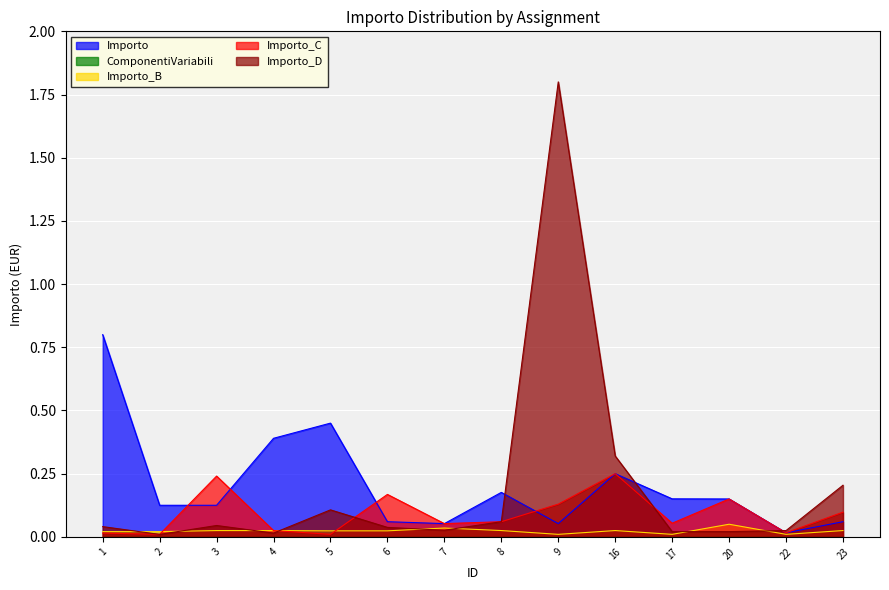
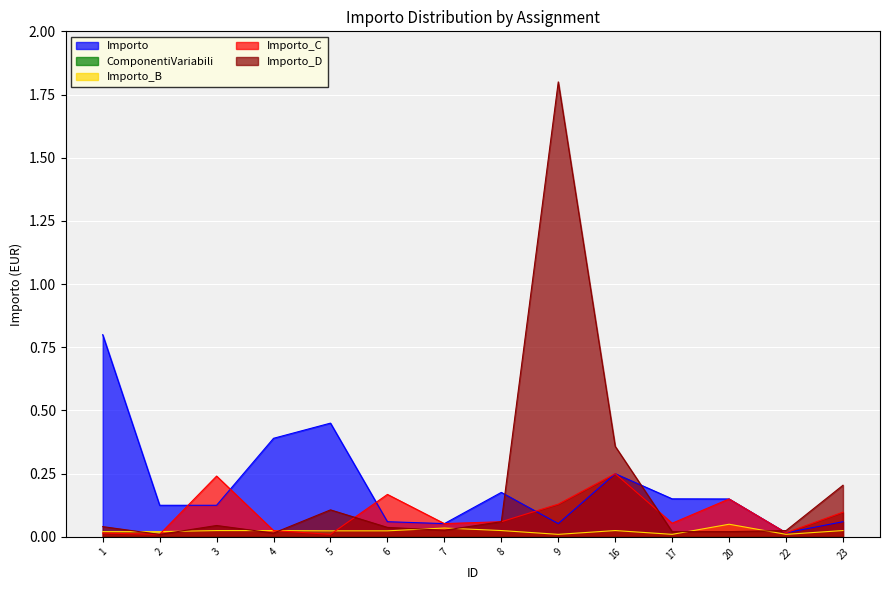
Importo_D, 16: 0.32 -> 0.36
